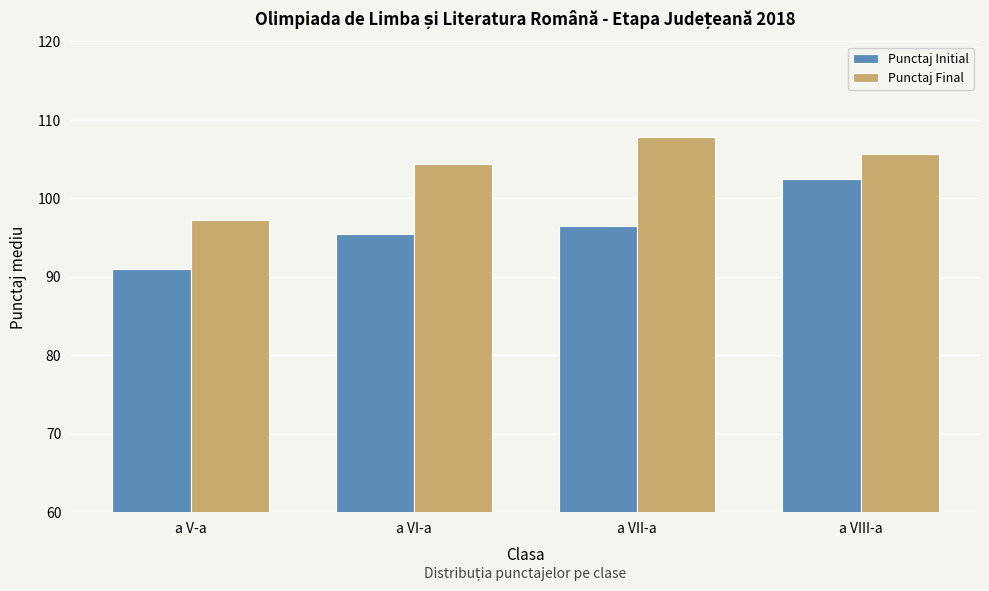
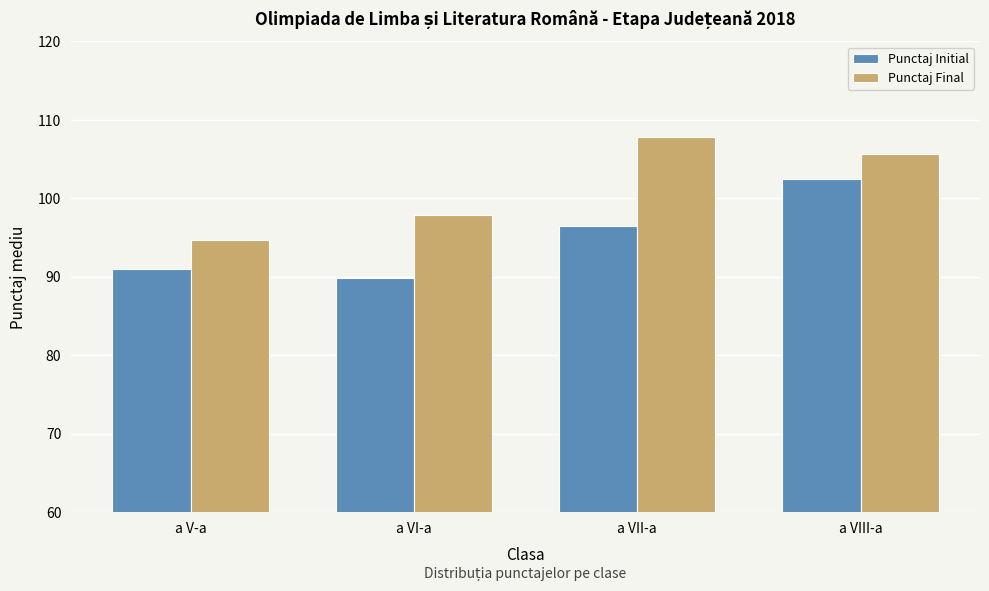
Punctaj Final, a V-a: 97 -> 95
Punctaj Initial, a VI-a: 95 -> 90
Punctaj Final, a VI-a: 104 -> 98
